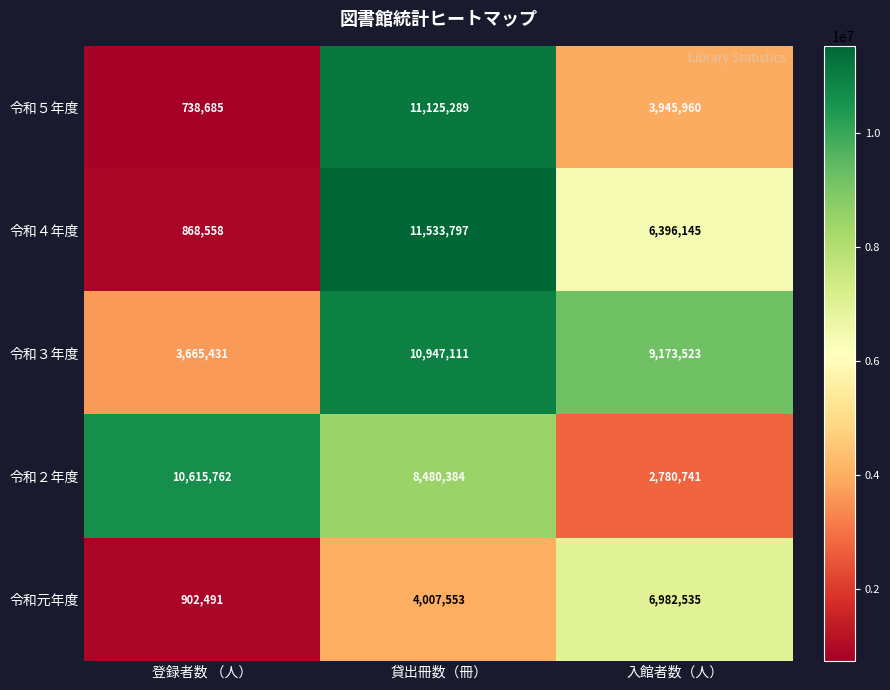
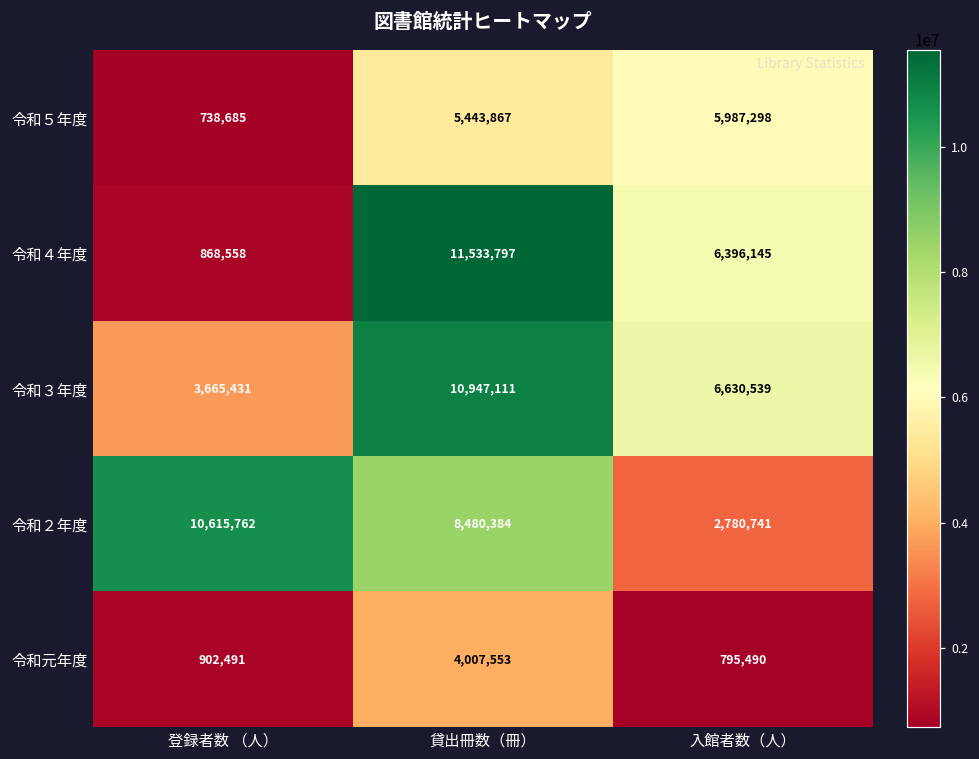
令和５年度, 貸出冊数（冊）: 11,125,289 -> 5,443,867
令和５年度, 入館者数（人）: 3,945,960 -> 5,987,298
令和３年度, 入館者数（人）: 9,173,523 -> 6,630,539
令和元年度, 入館者数（人）: 6,982,535 -> 795,490
